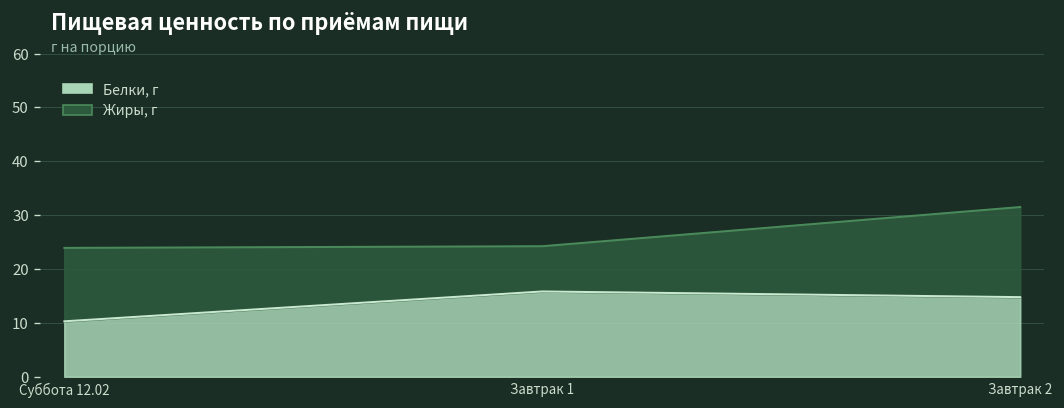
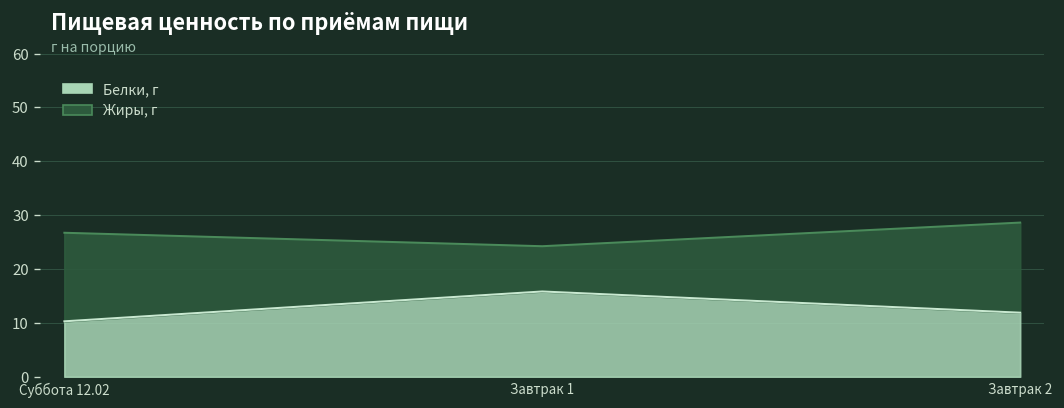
Жиры, г, Суббота 12.02: 14 -> 16
Белки, г, Завтрак 2: 15 -> 12
